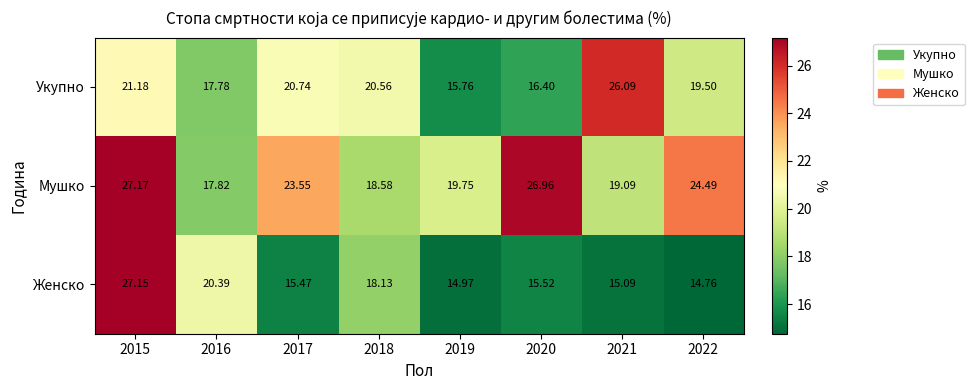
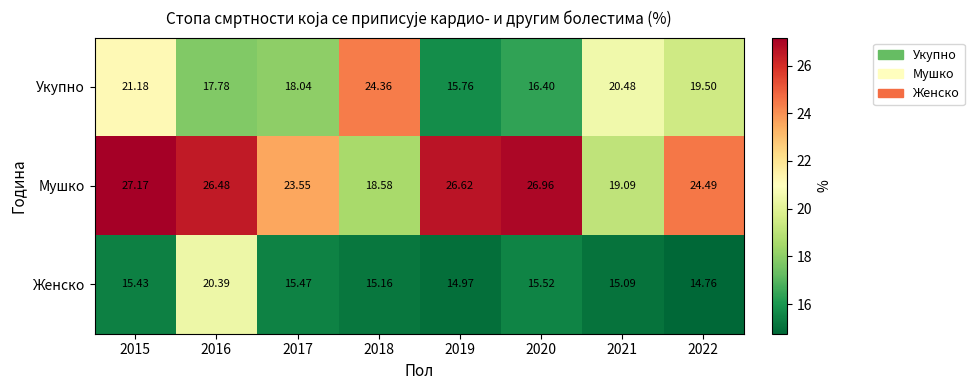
Укупно, 2017: 20.74 -> 18.04
Укупно, 2018: 20.56 -> 24.36
Укупно, 2021: 26.09 -> 20.48
Мушко, 2016: 17.82 -> 26.48
Мушко, 2019: 19.75 -> 26.62
Женско, 2015: 27.15 -> 15.43
Женско, 2018: 18.13 -> 15.16
